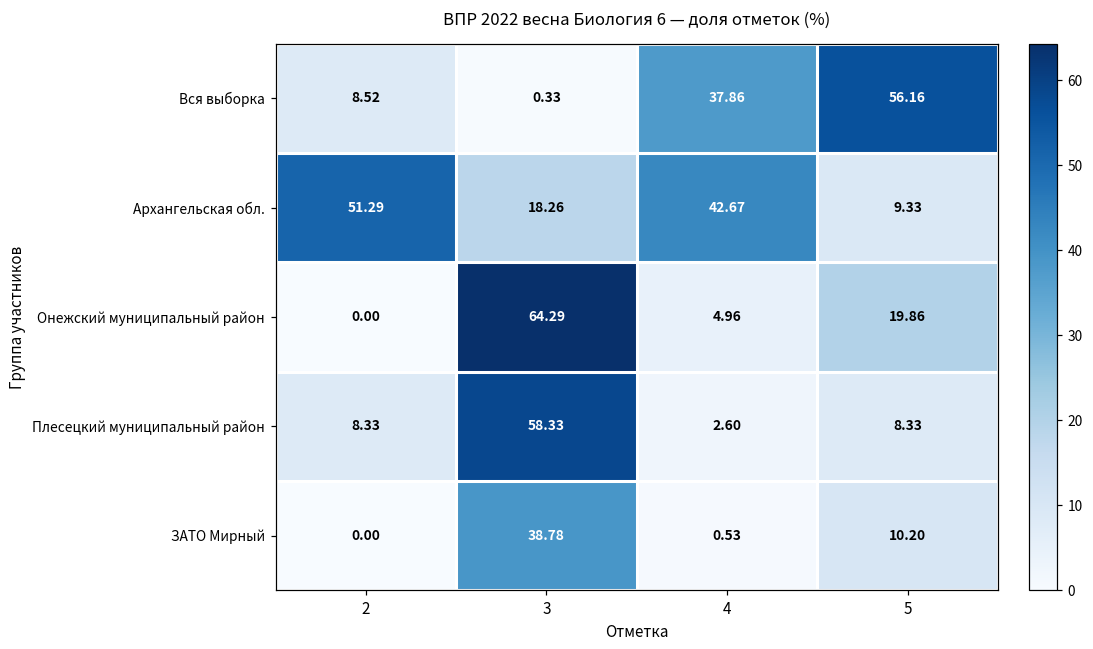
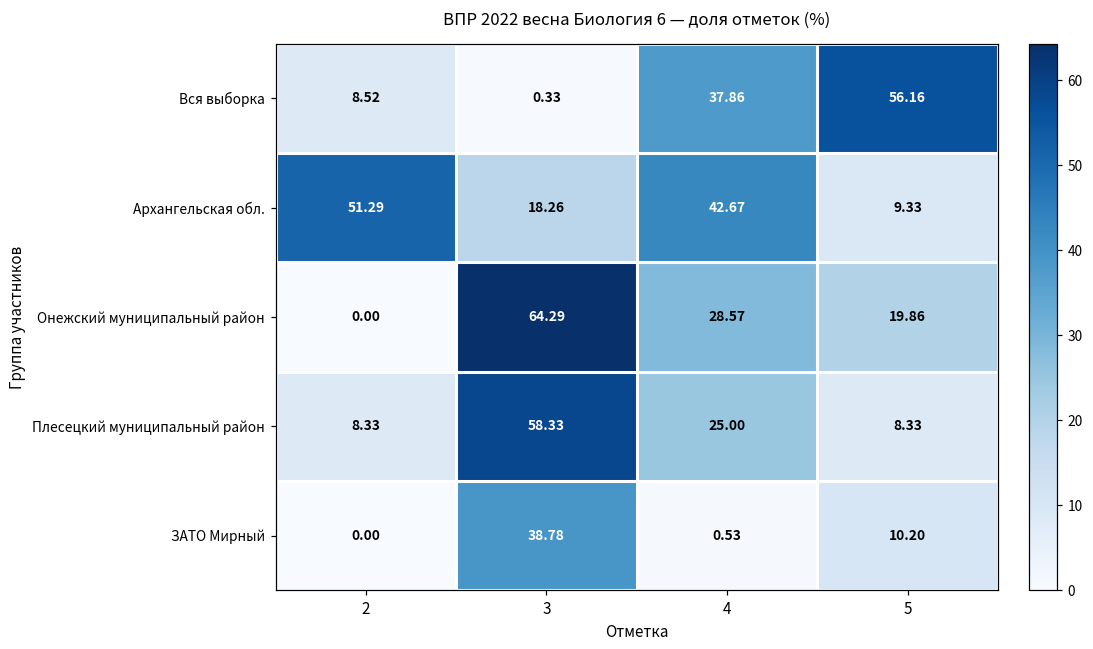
Онежский муниципальный район, 4: 4.96 -> 28.57
Плесецкий муниципальный район, 4: 2.60 -> 25.00
